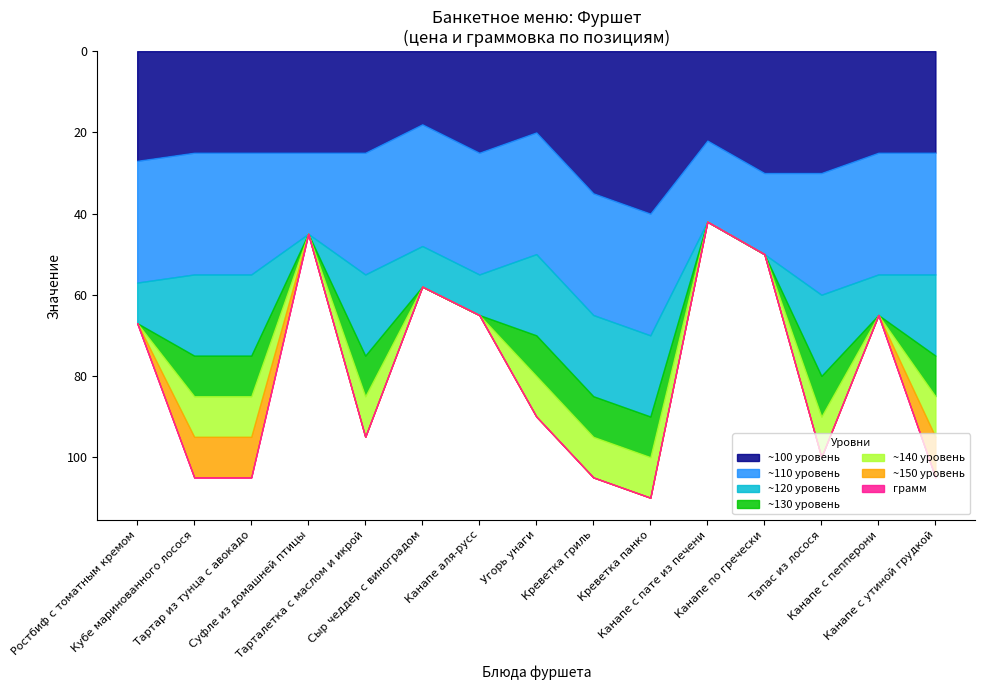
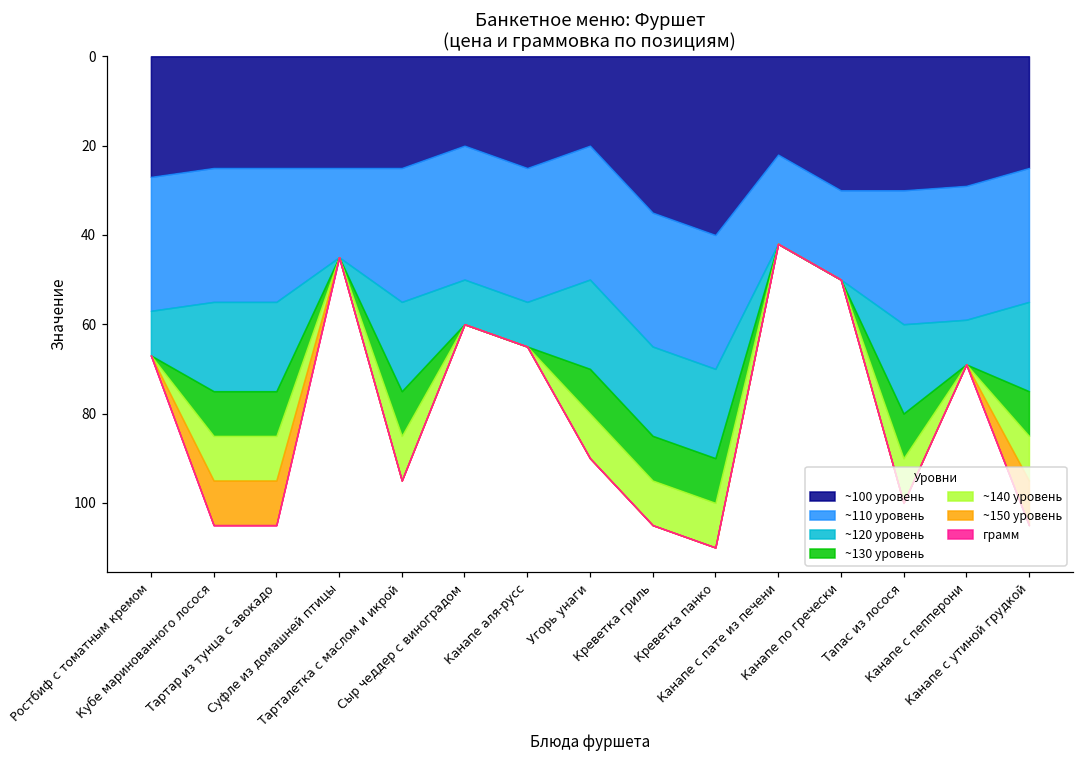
~100 уровень, Сыр чеддер с виноградом: 18 -> 20
~100 уровень, Канапе с пепперони: 25 -> 29
